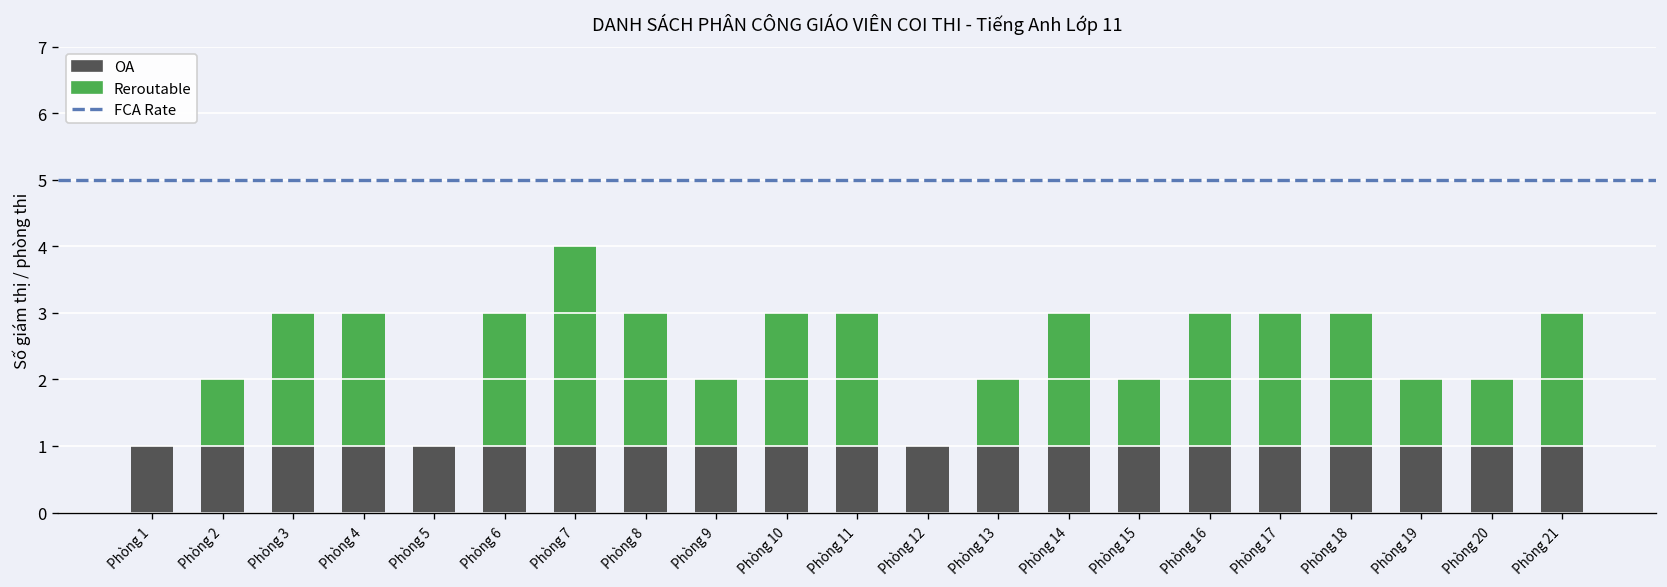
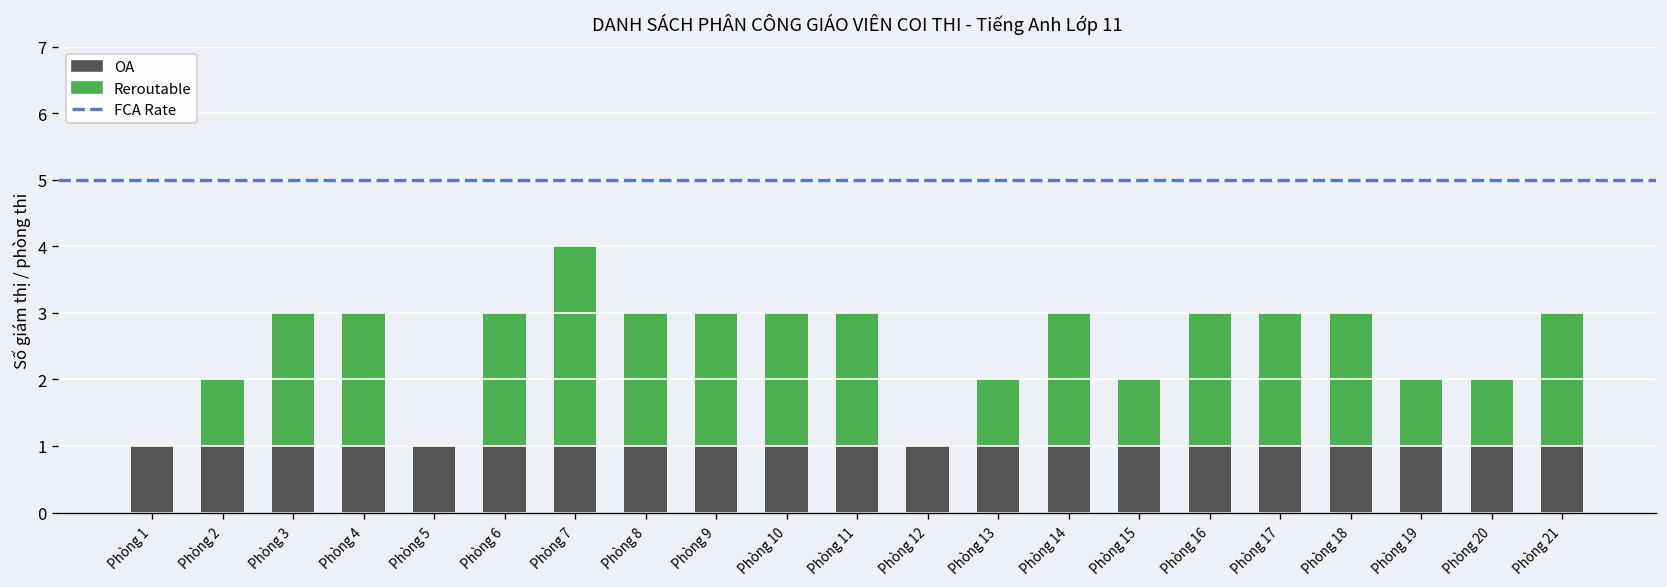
Reroutable, Phòng 9: 1 -> 2
